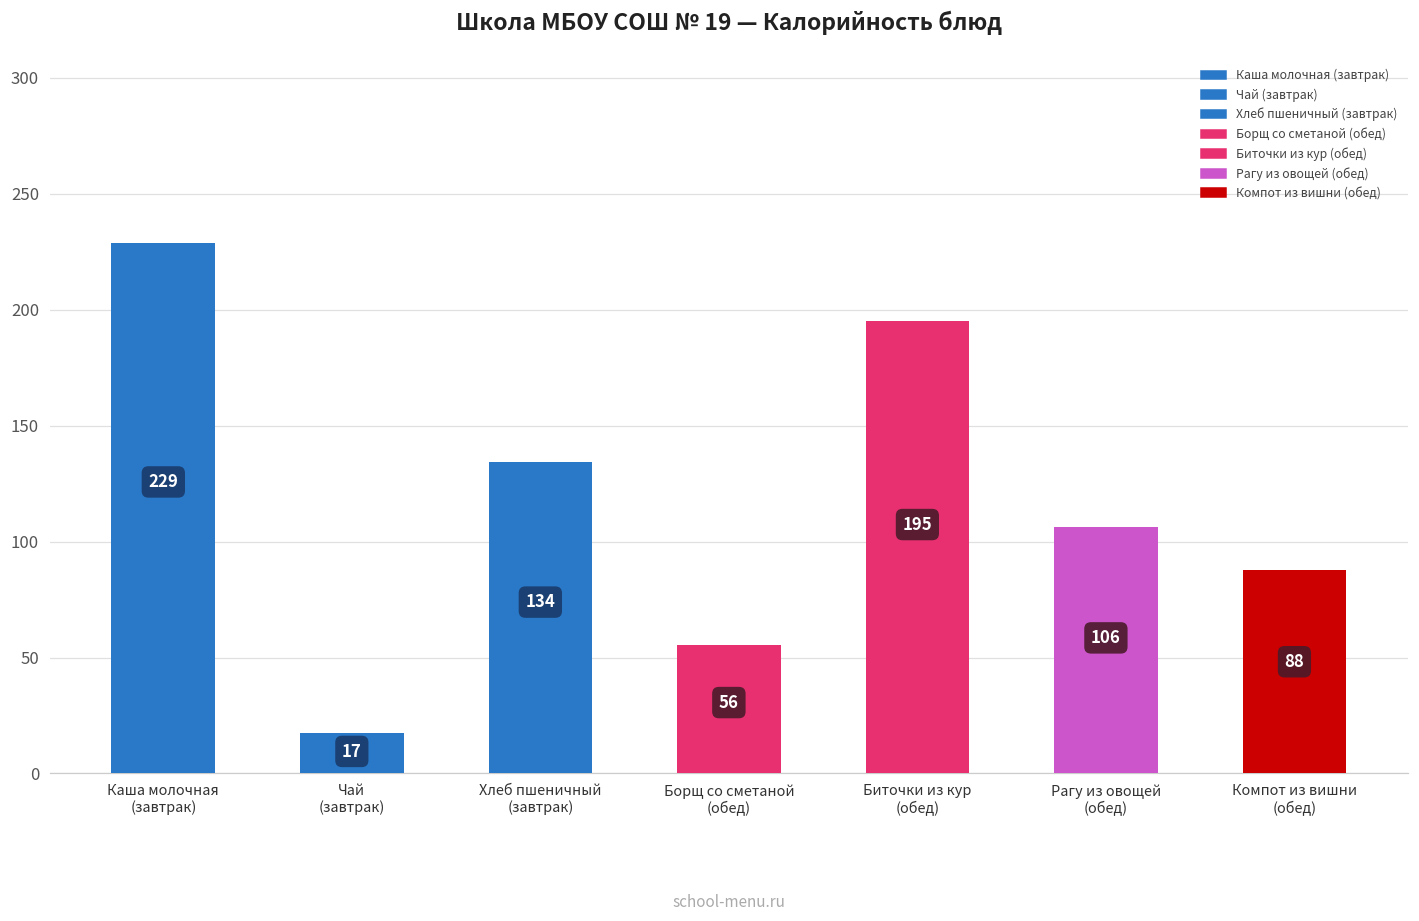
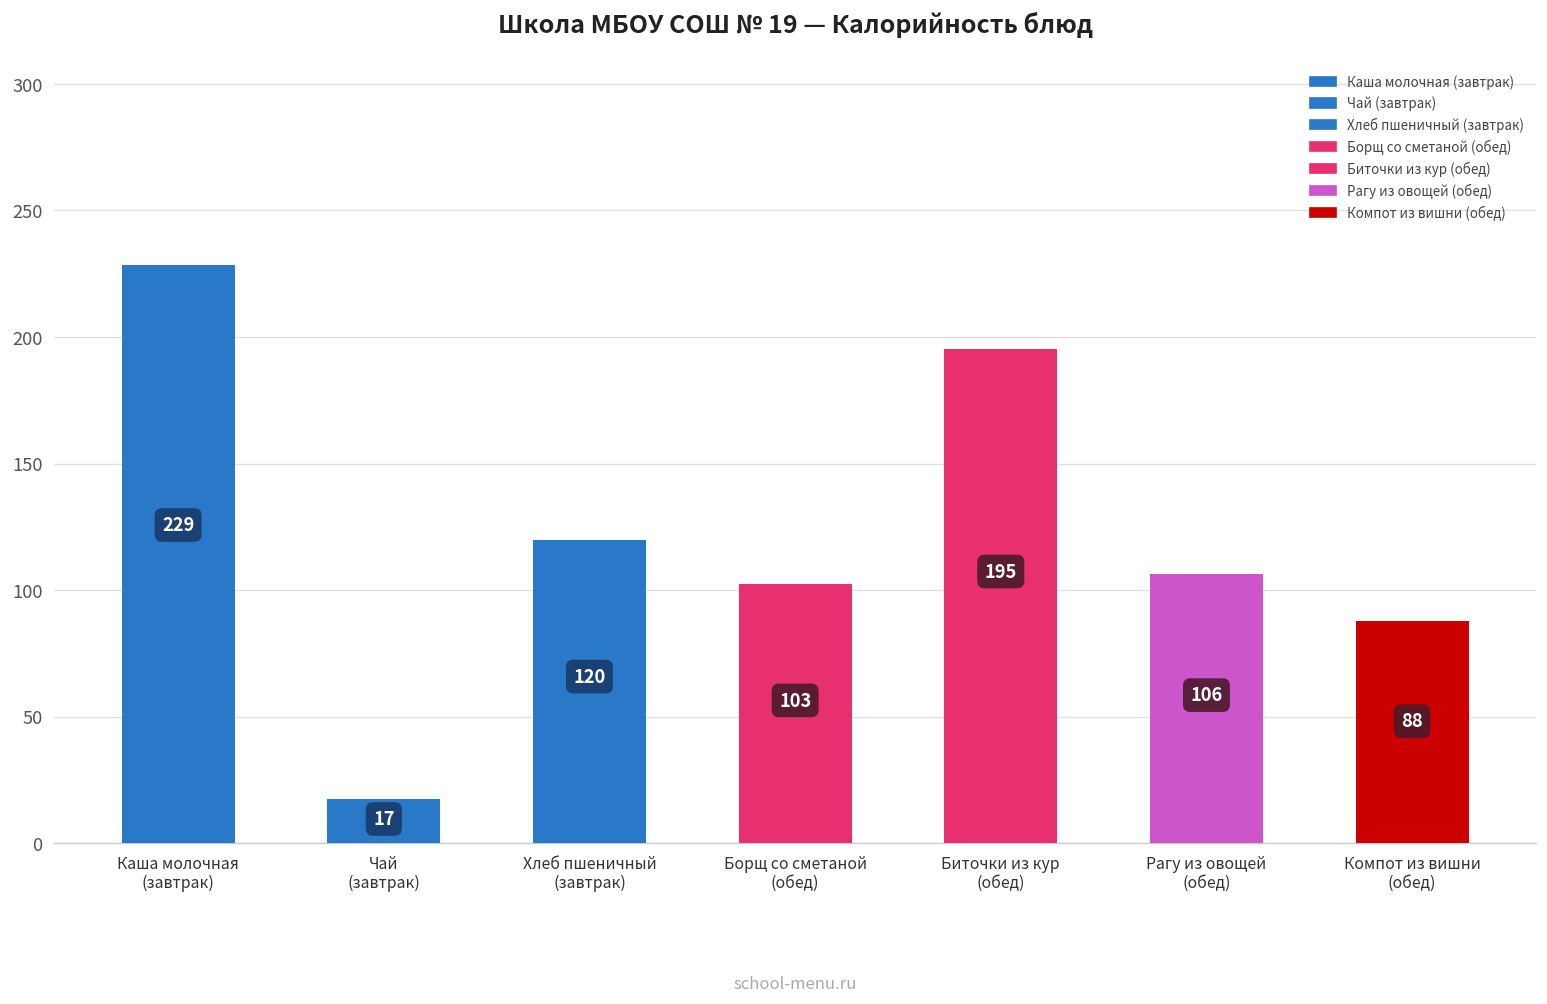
Хлеб пшеничный (завтрак): 134 -> 120
Борщ со сметаной (обед): 56 -> 103
